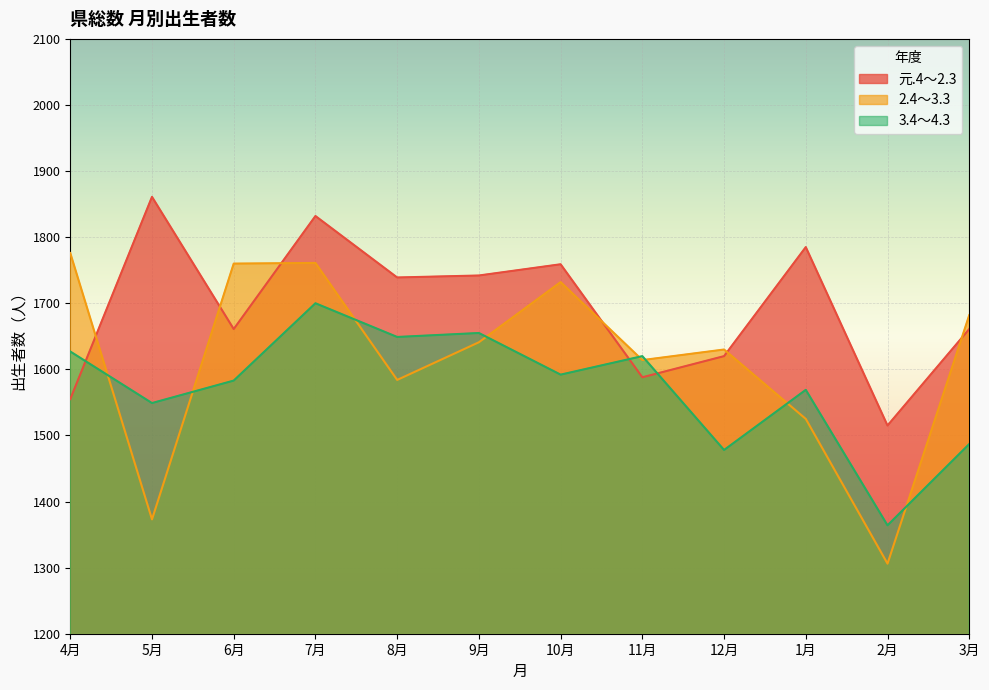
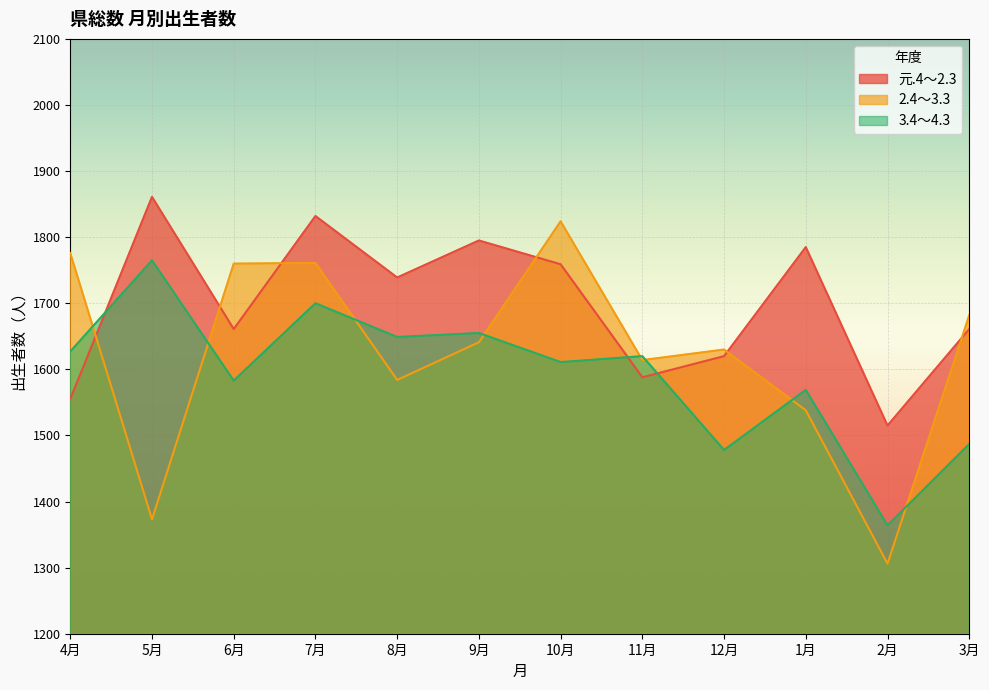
3.4～4.3, 5月: 1550 -> 1770
元.4～2.3, 9月: 1740 -> 1800
2.4～3.3, 10月: 1730 -> 1820
3.4～4.3, 10月: 1590 -> 1610
2.4～3.3, 1月: 1530 -> 1540
